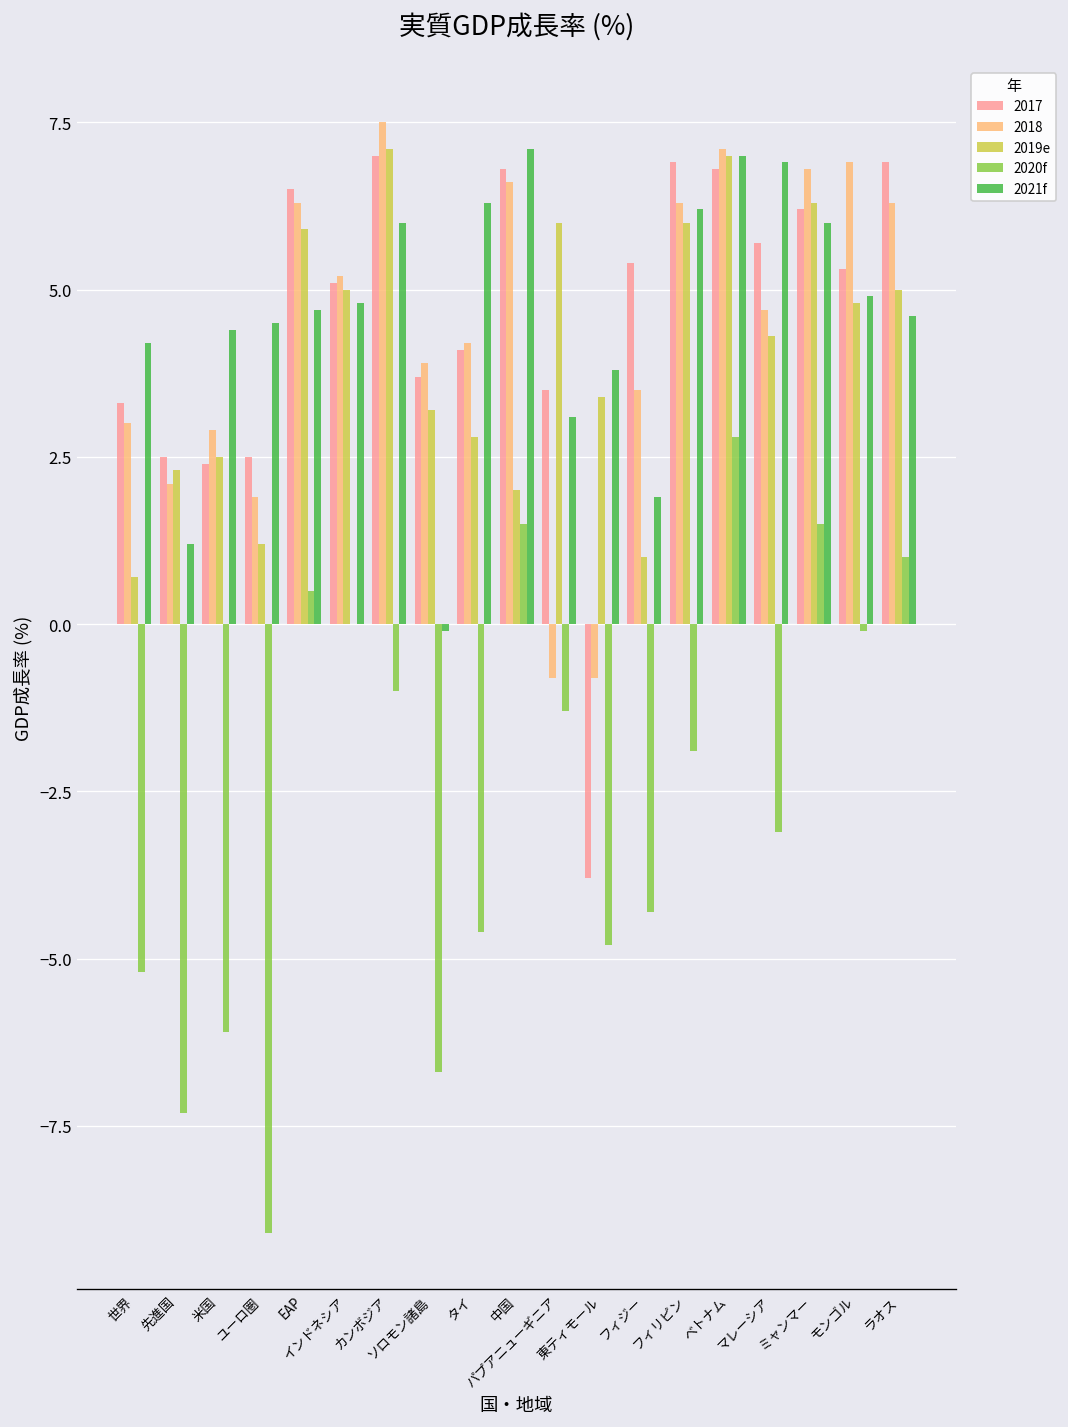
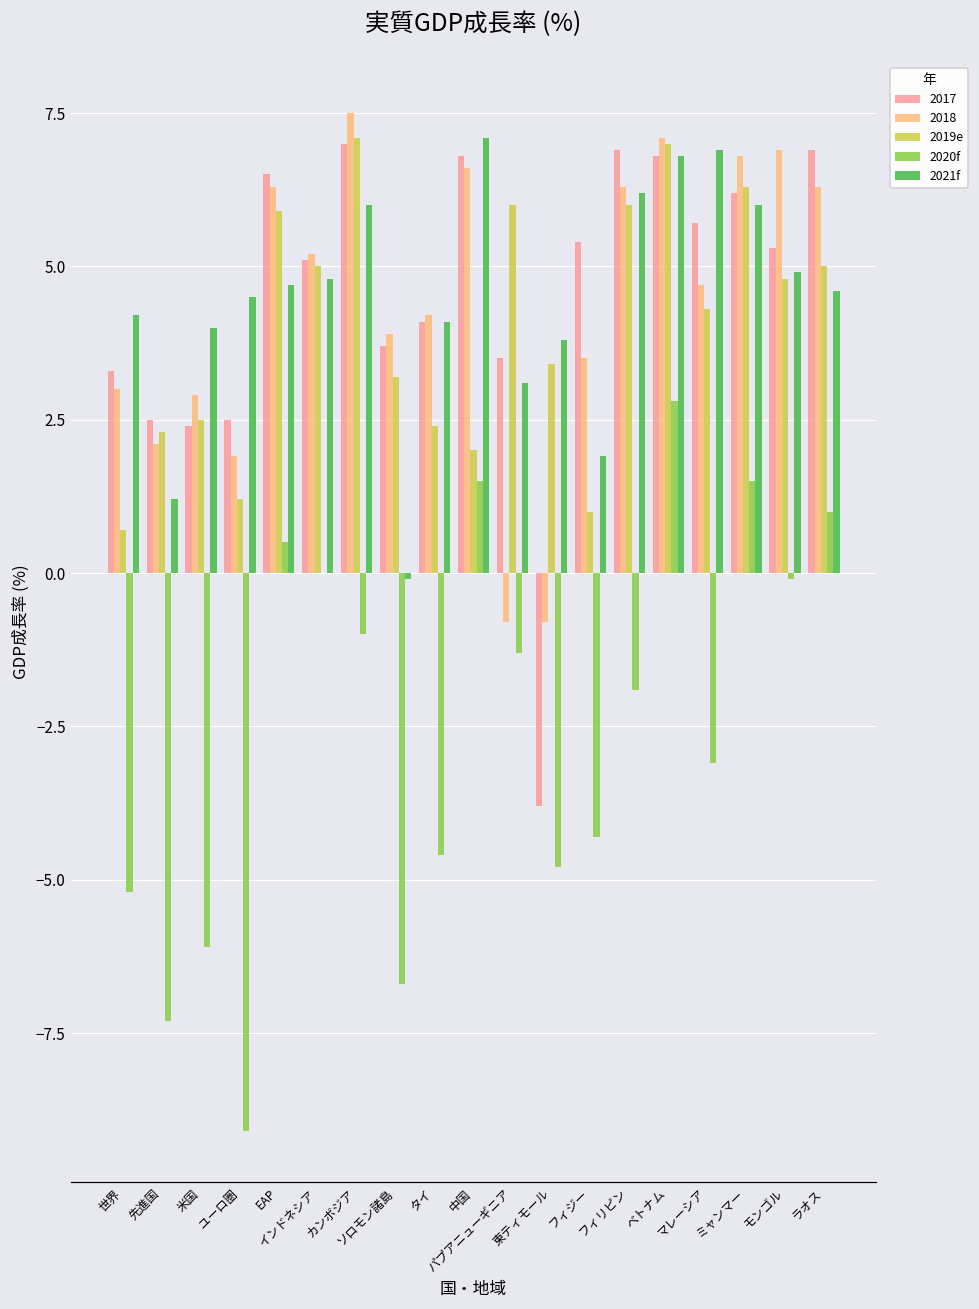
2021f, 米国: 4.4 -> 4.0
2019e, タイ: 2.8 -> 2.4
2021f, タイ: 6.3 -> 4.1
2021f, ベトナム: 7.0 -> 6.8
